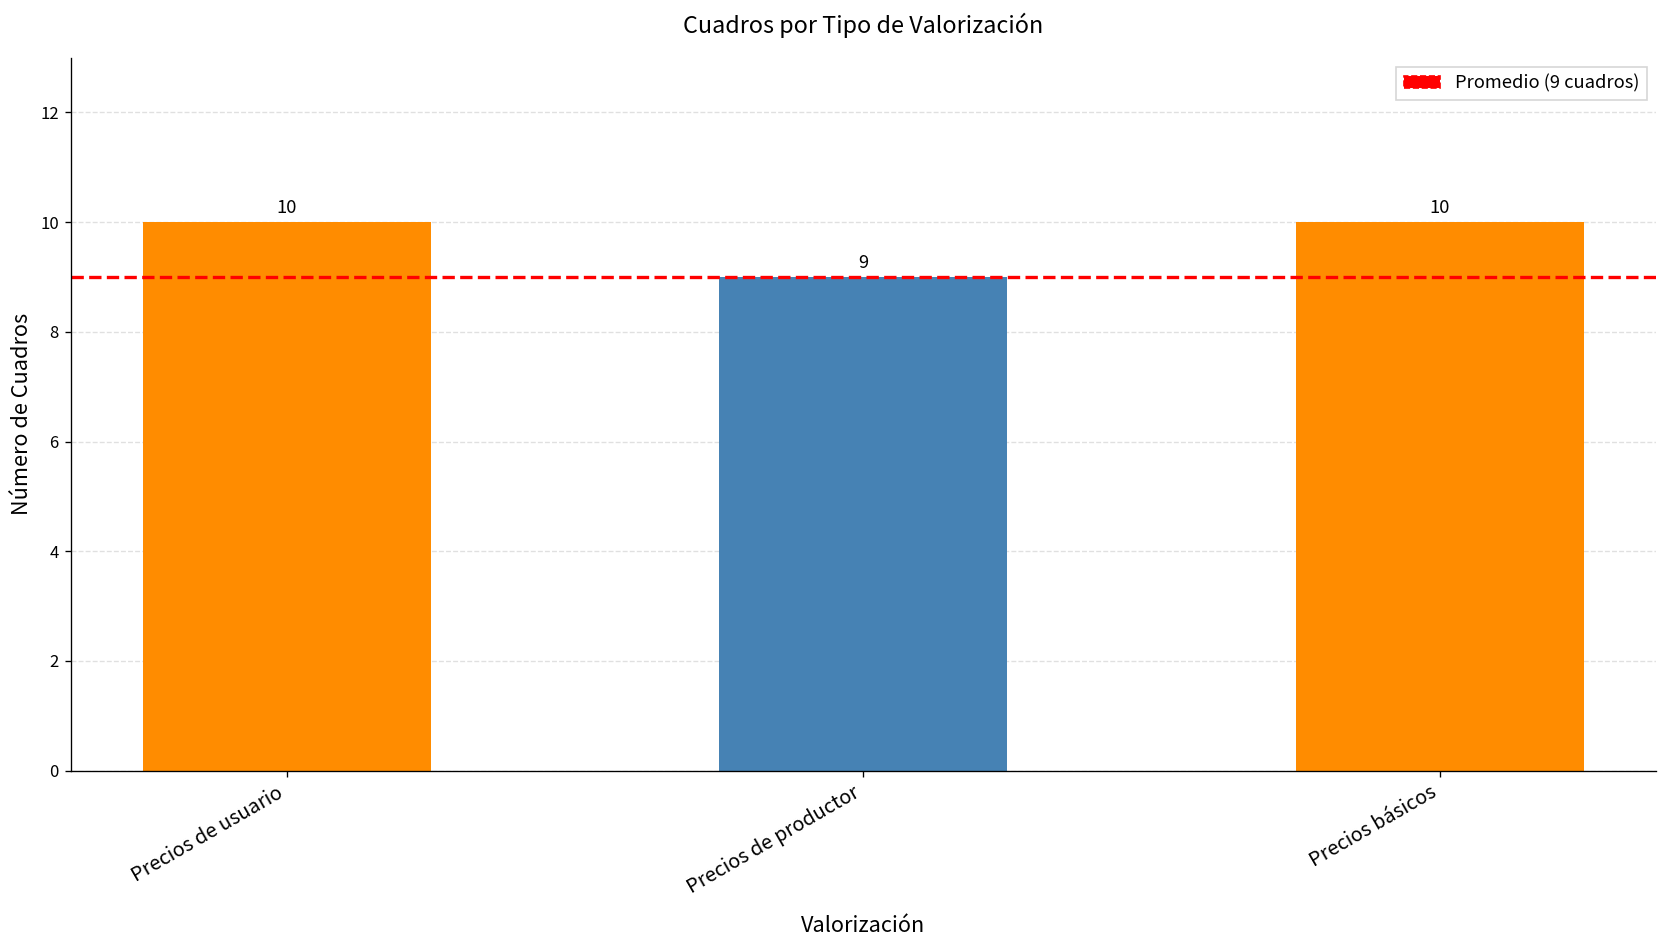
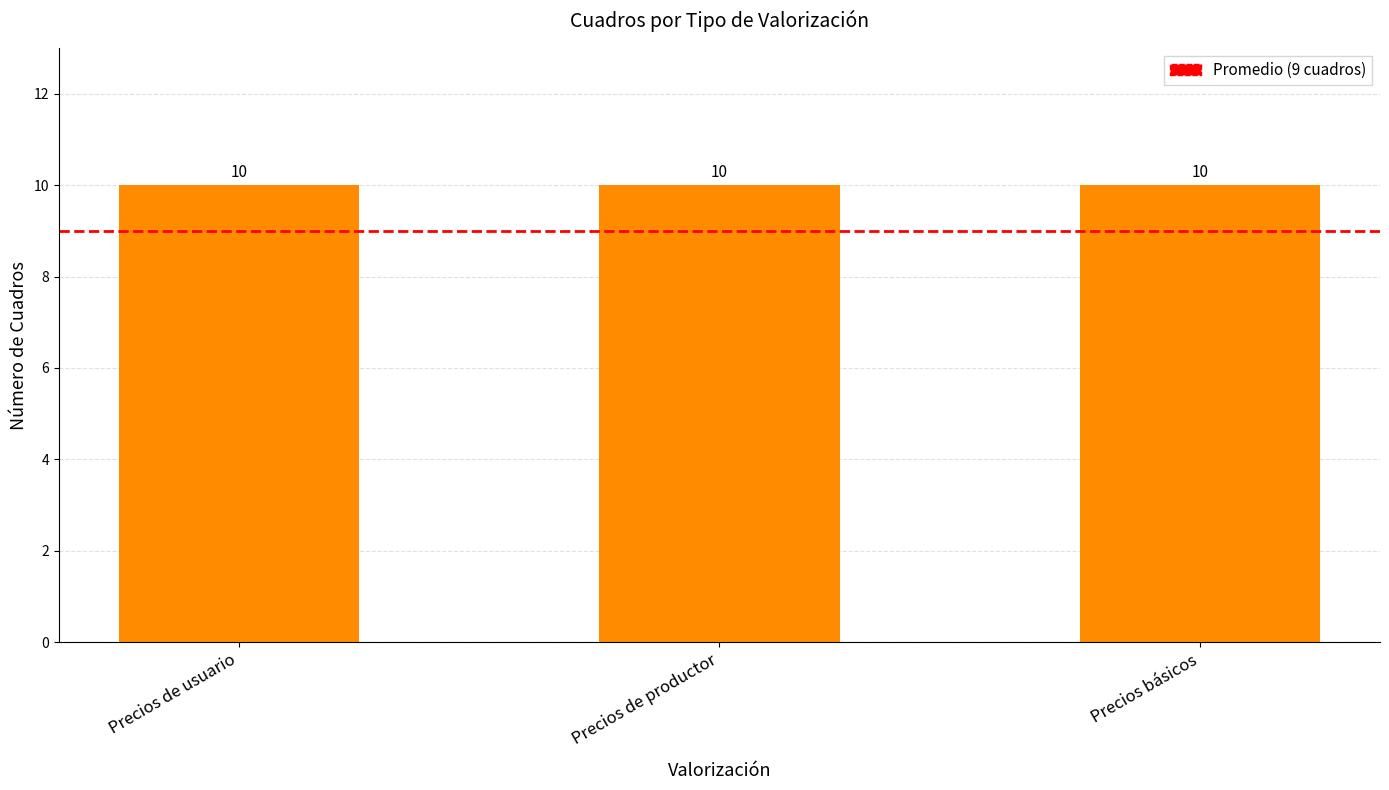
Precios de productor: 9 -> 10
